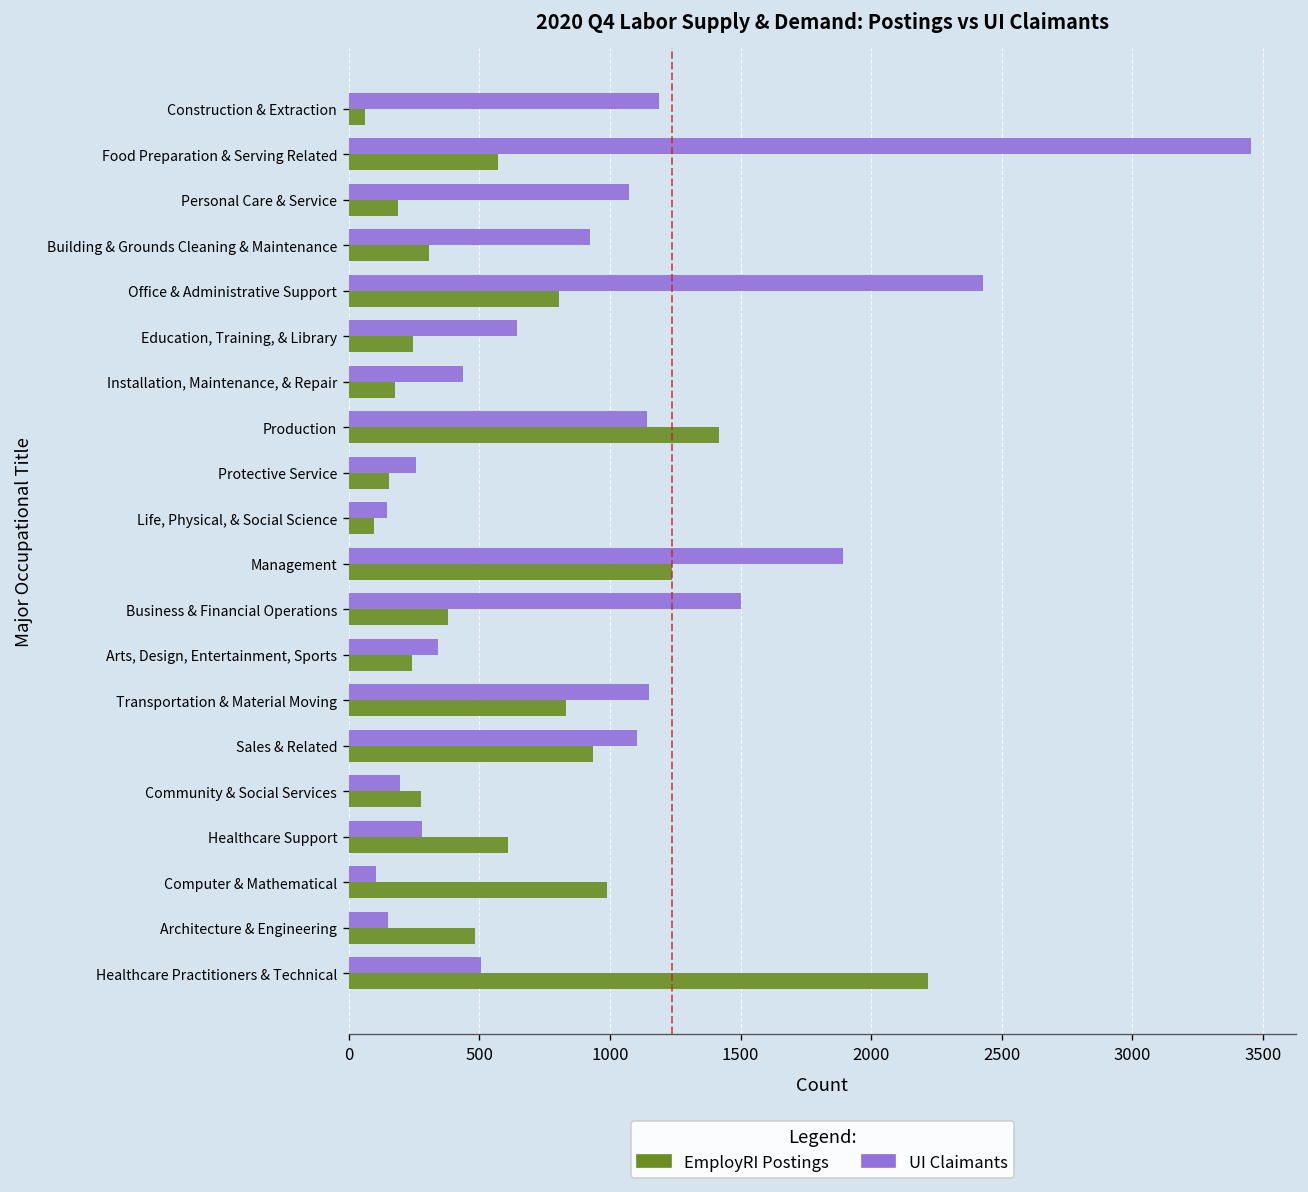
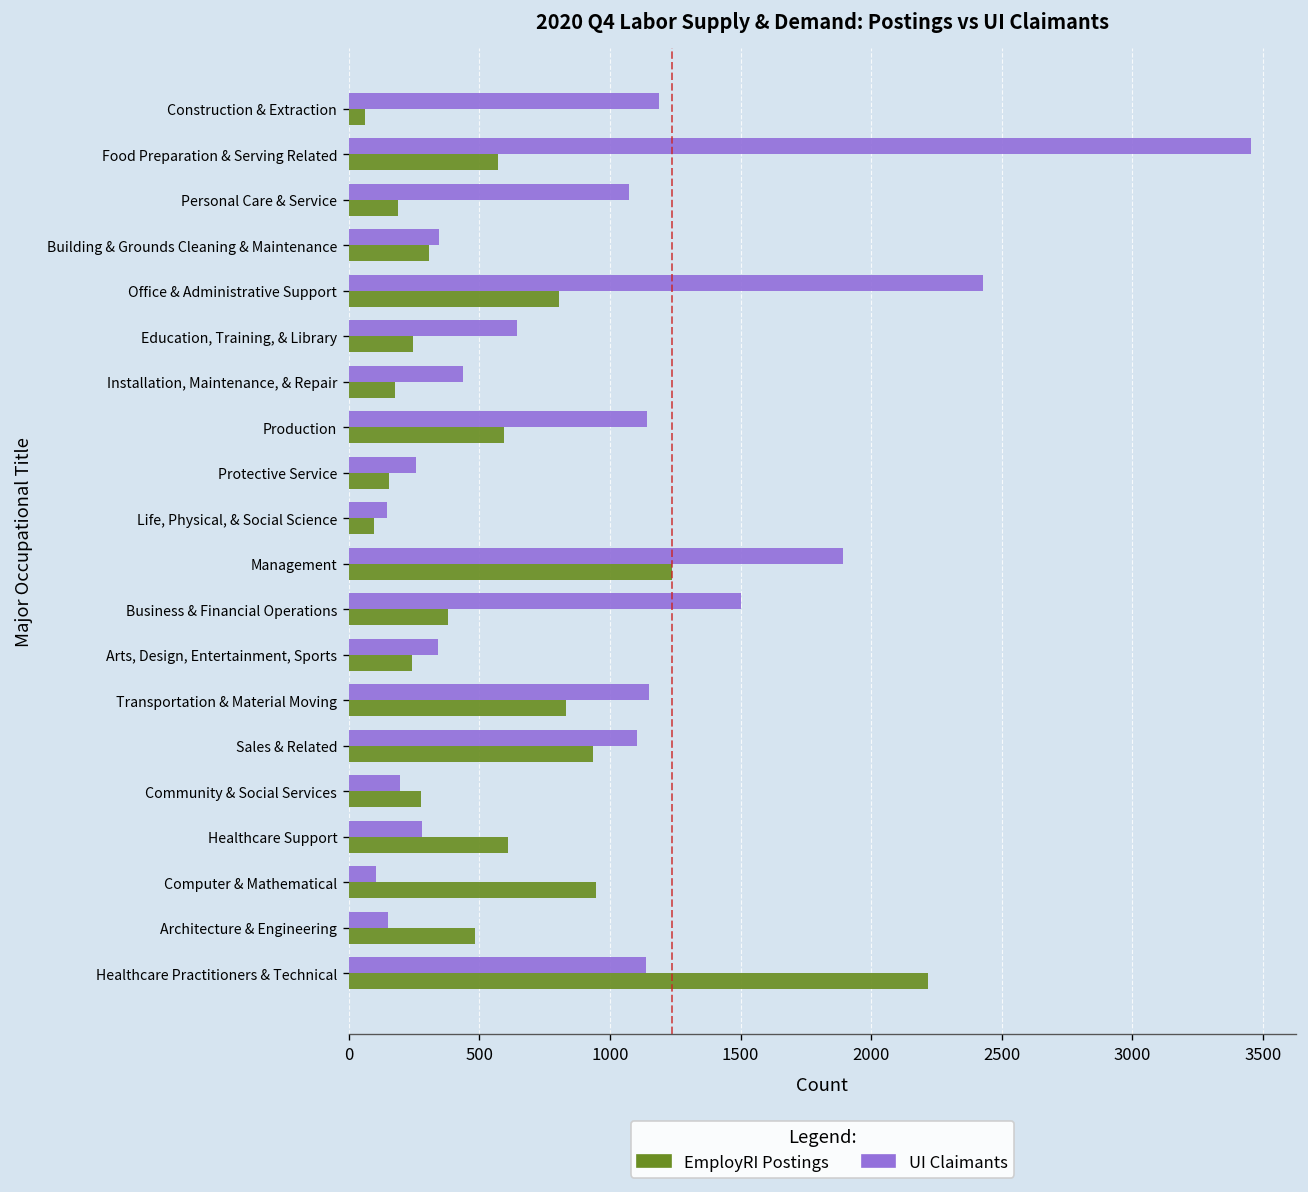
UI Claimants, Building & Grounds Cleaning & Maintenance: 930 -> 340
EmployRI Postings, Production: 1420 -> 590
EmployRI Postings, Computer & Mathematical: 990 -> 950
UI Claimants, Healthcare Practitioners & Technical: 510 -> 1140
